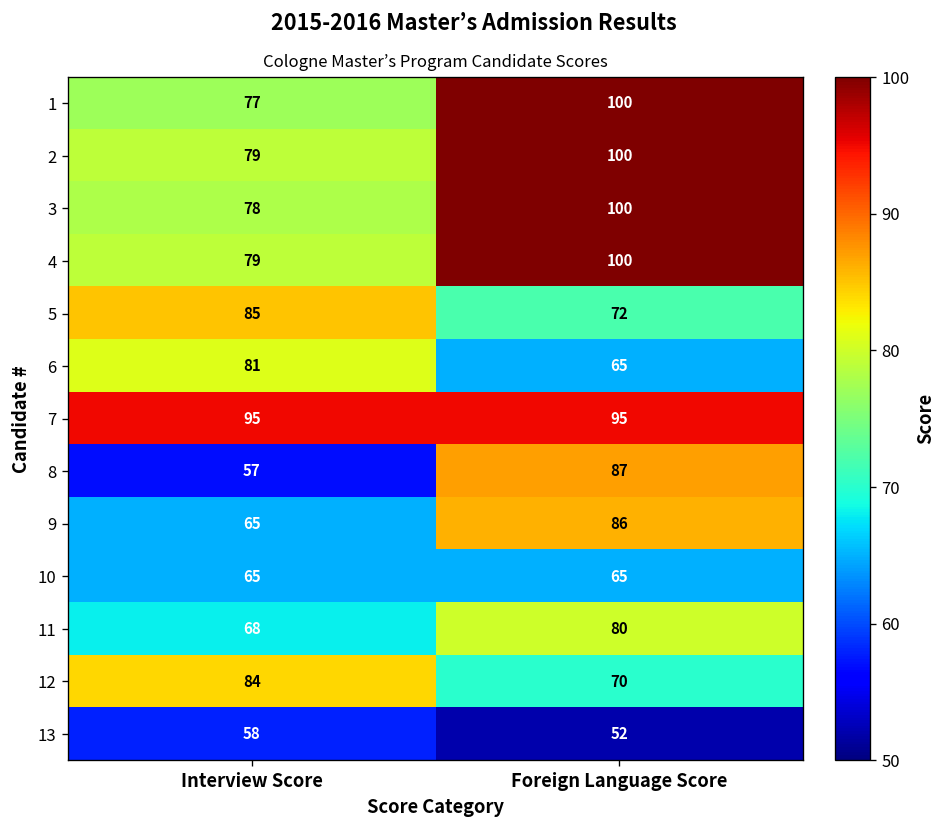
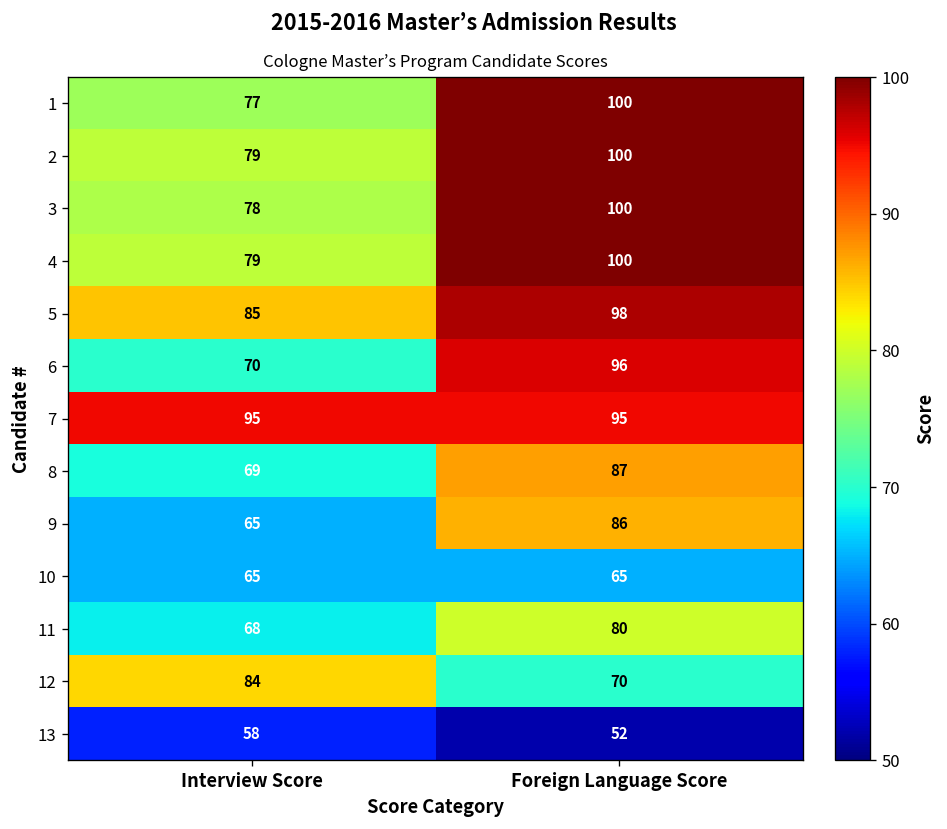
5, Foreign Language Score: 72 -> 98
6, Interview Score: 81 -> 70
6, Foreign Language Score: 65 -> 96
8, Interview Score: 57 -> 69
